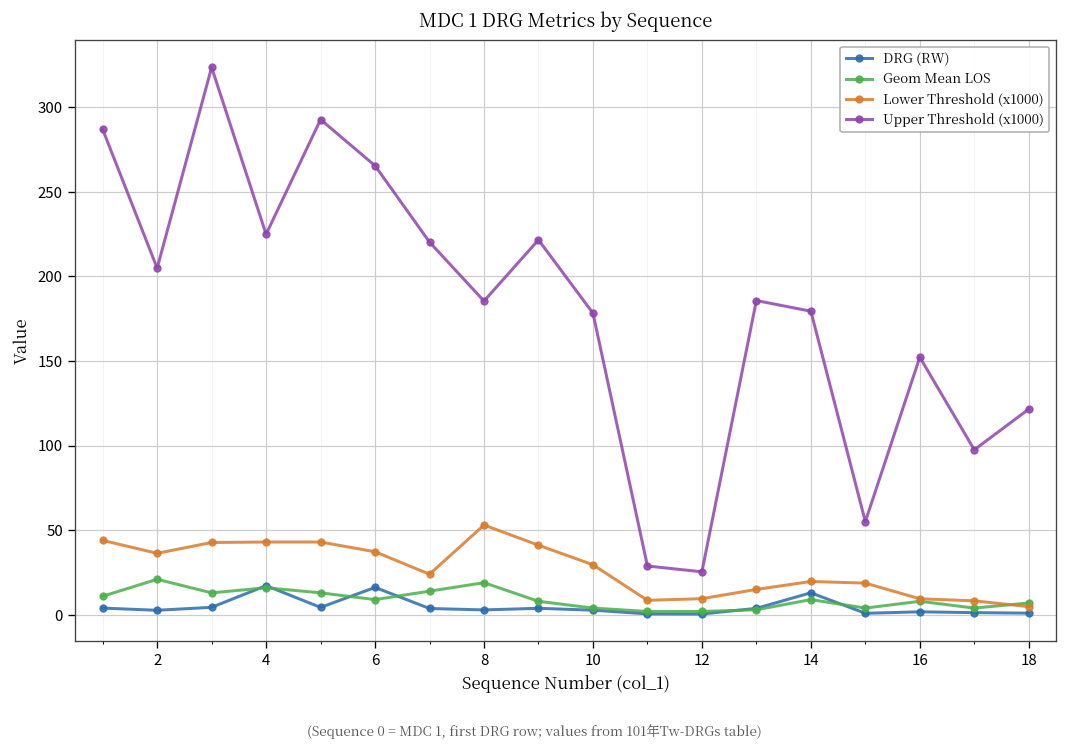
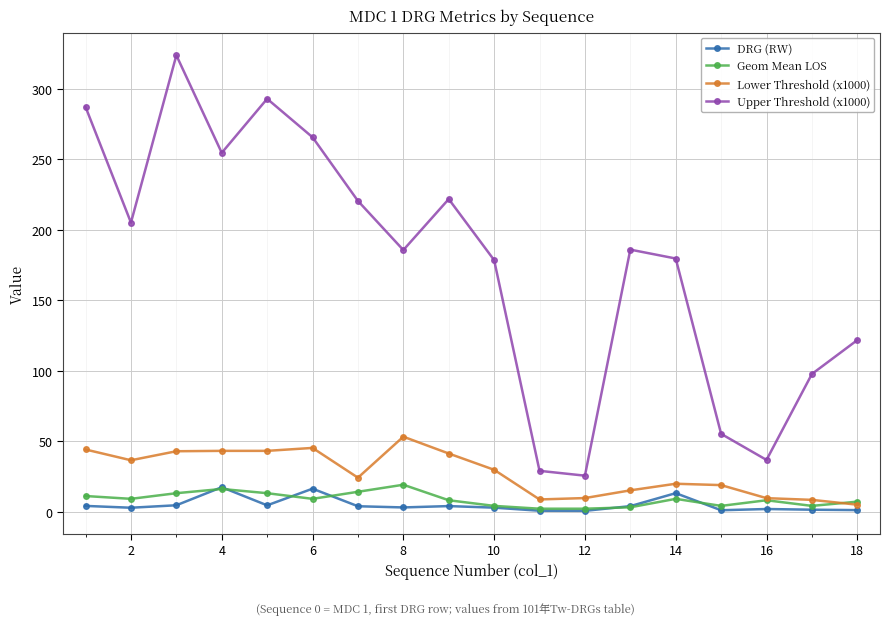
Geom Mean LOS, 2: 21 -> 9
Upper Threshold (x1000), 4: 225 -> 254
Lower Threshold (x1000), 6: 37 -> 45
Upper Threshold (x1000), 16: 152 -> 37
